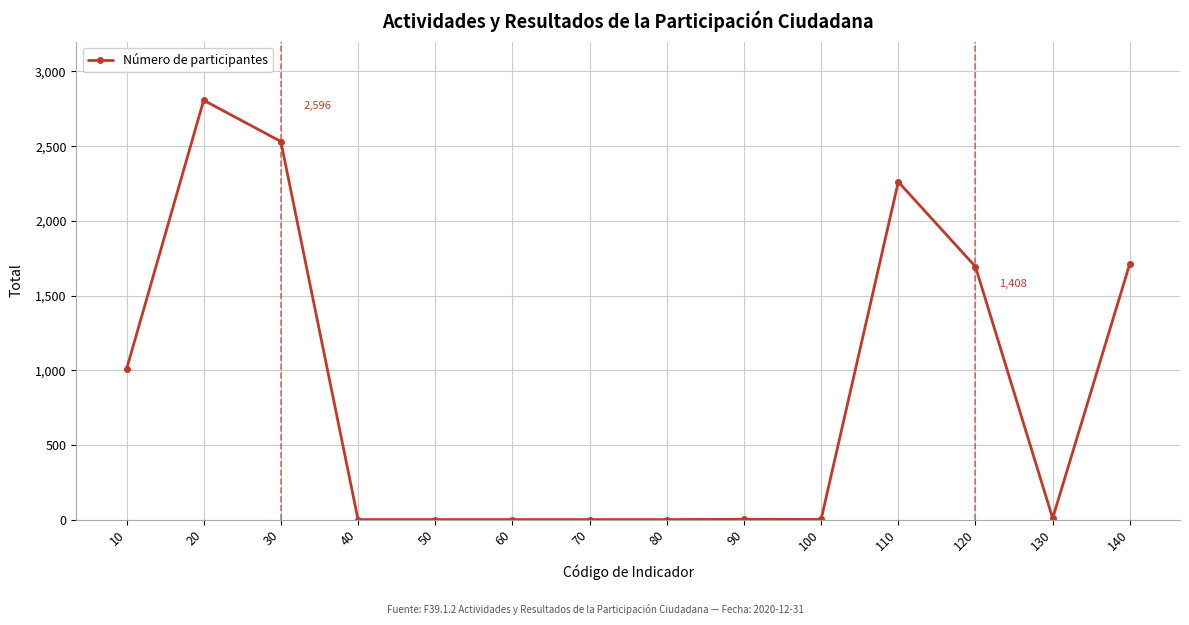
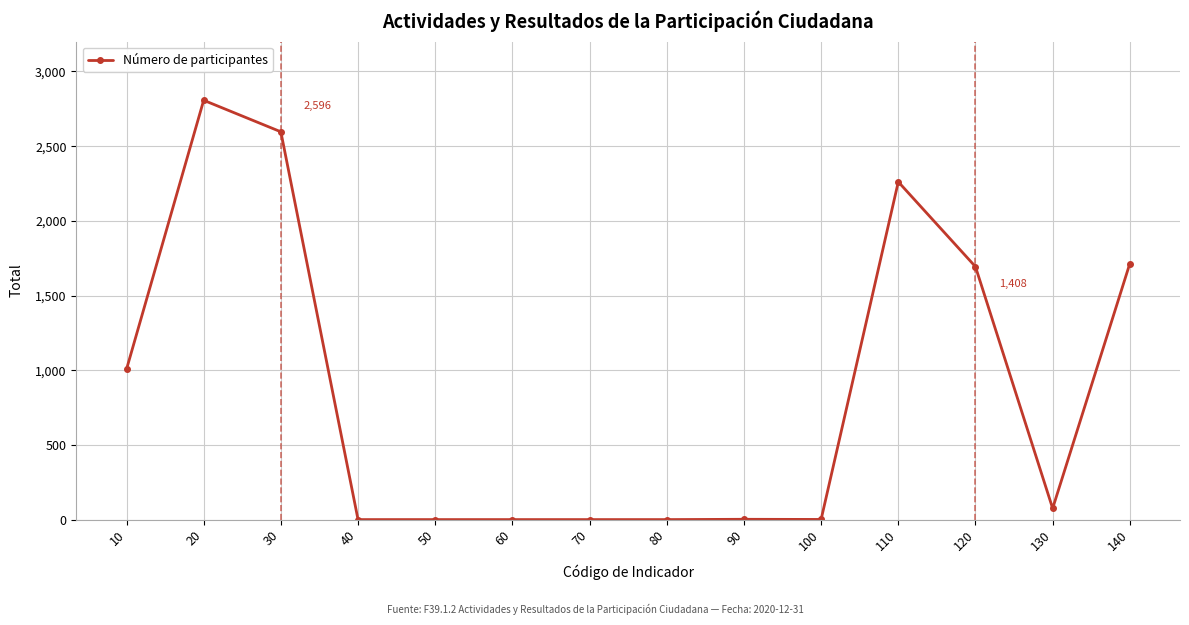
30: 2,530 -> 2,600
130: 10 -> 80
